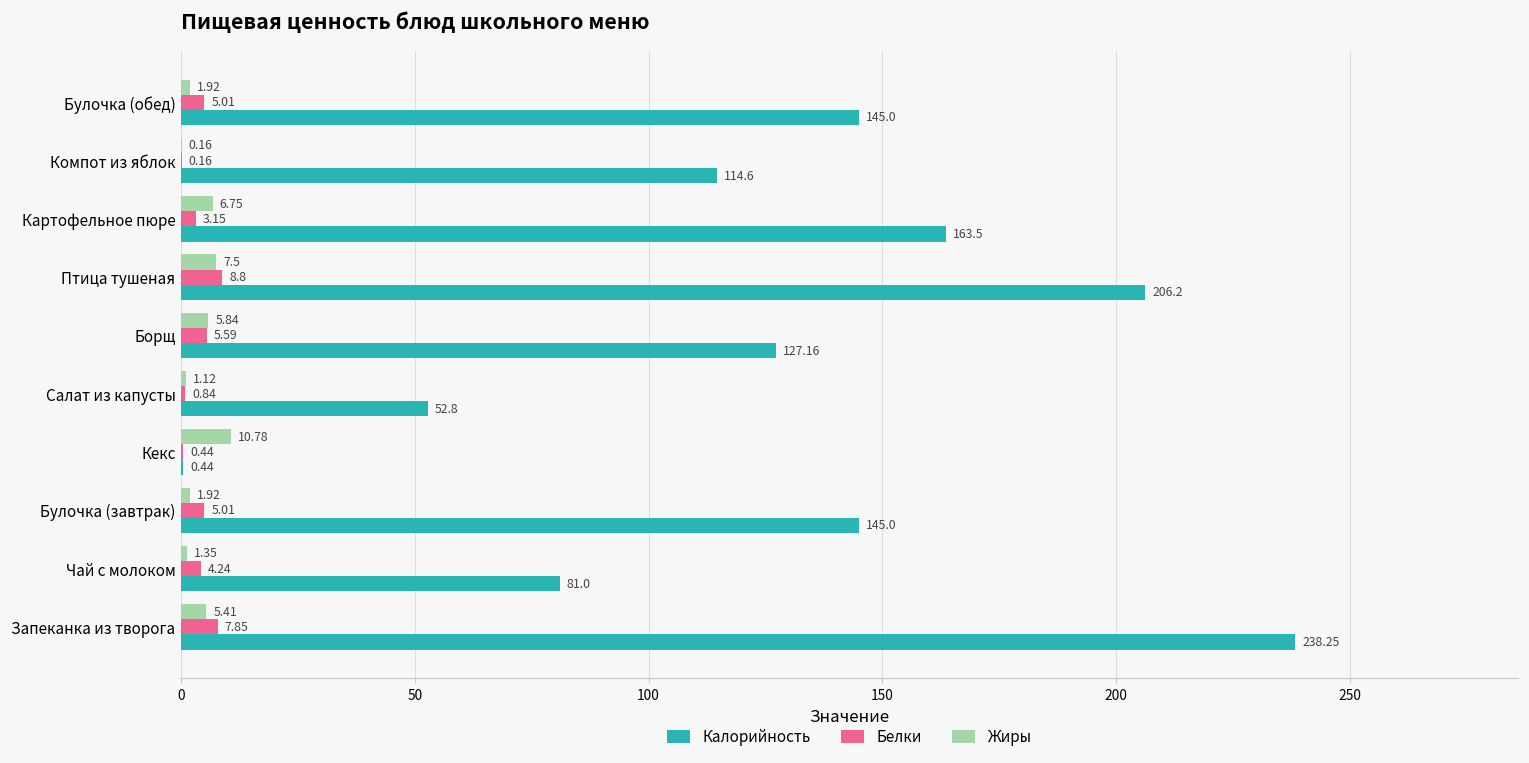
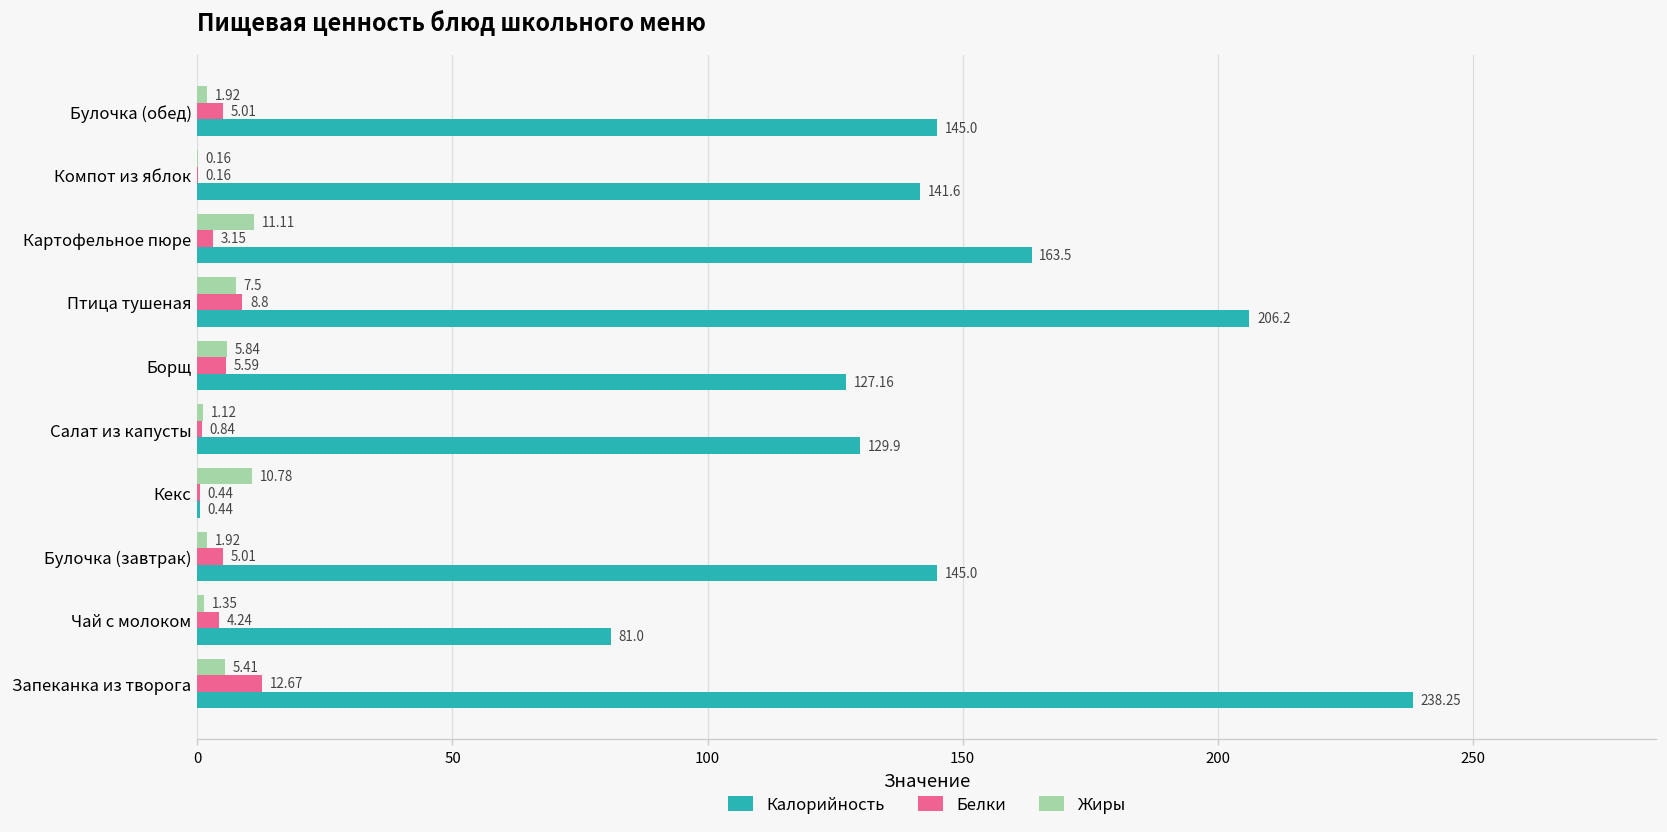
Калорийность, Компот из яблок: 114.6 -> 141.6
Жиры, Картофельное пюре: 6.75 -> 11.11
Калорийность, Салат из капусты: 52.8 -> 129.9
Белки, Запеканка из творога: 7.85 -> 12.67
